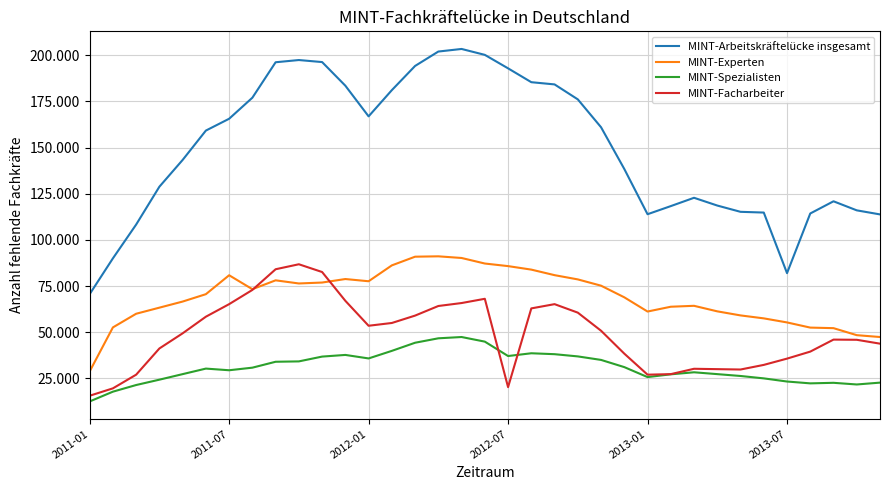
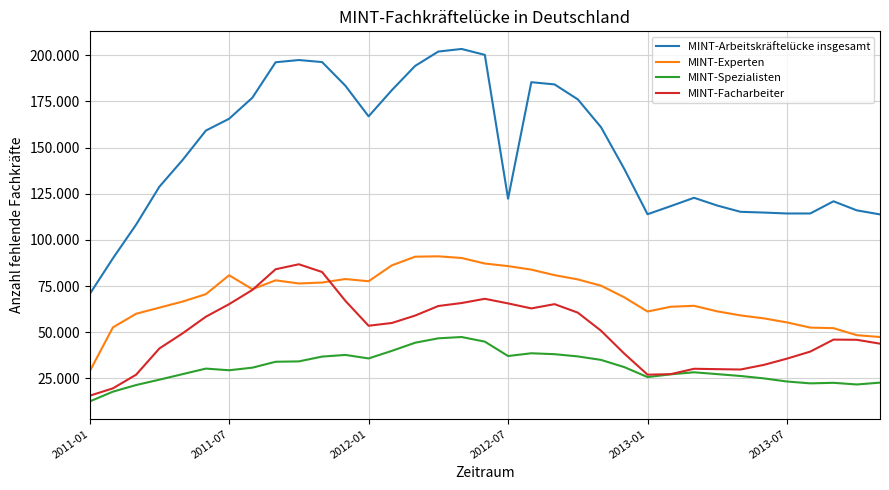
MINT-Arbeitskräftelücke insgesamt, 2012-07: 193 -> 122
MINT-Facharbeiter, 2012-07: 20 -> 66
MINT-Arbeitskräftelücke insgesamt, 2013-07: 82 -> 114
